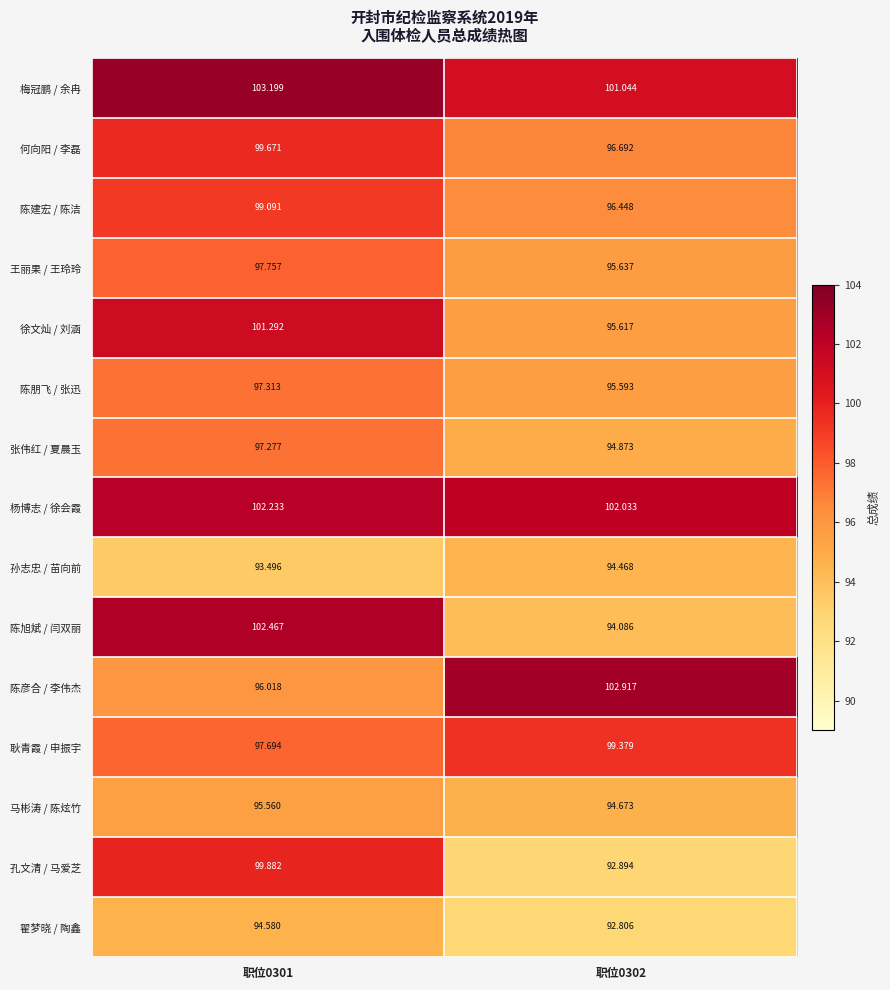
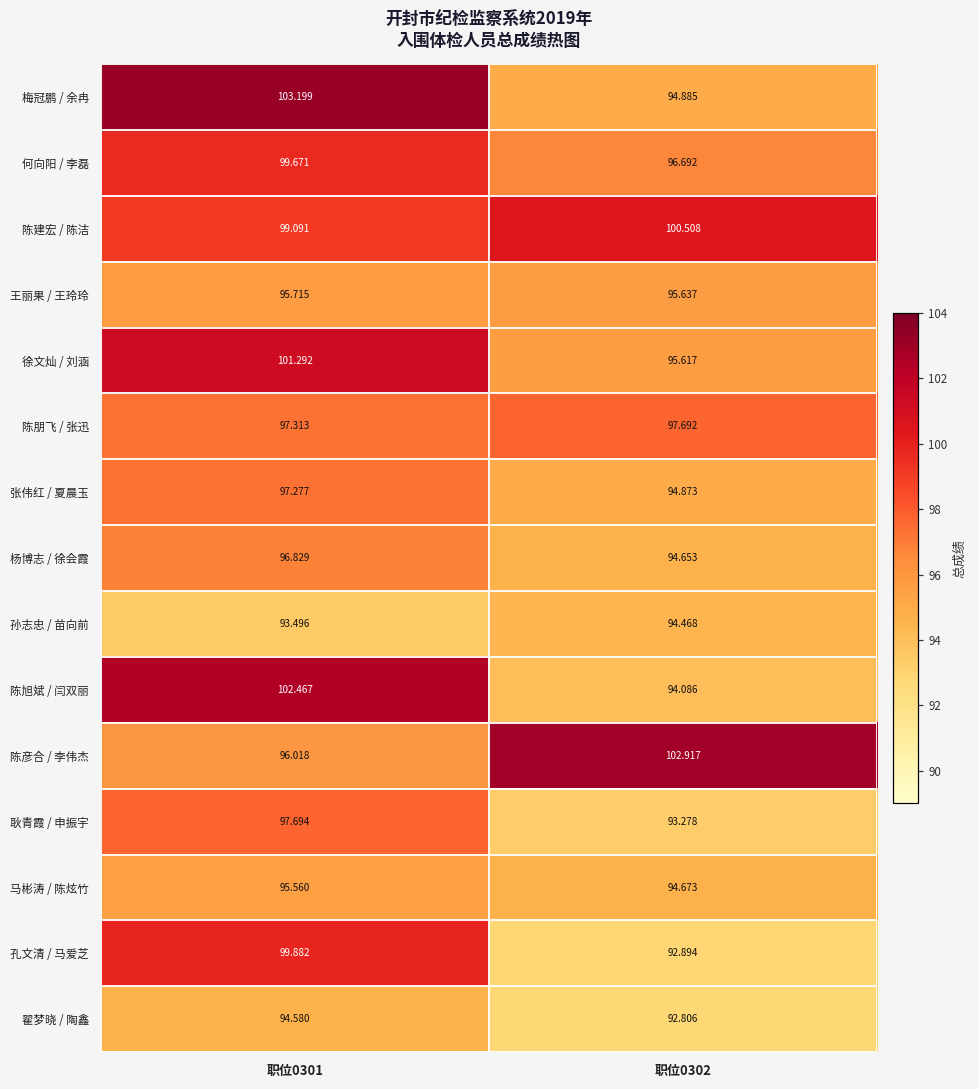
梅冠鹏 / 余冉, 职位0302: 101.044 -> 94.885
陈建宏 / 陈洁, 职位0302: 96.448 -> 100.508
王丽果 / 王玲玲, 职位0301: 97.757 -> 95.715
陈朋飞 / 张迅, 职位0302: 95.593 -> 97.692
杨博志 / 徐会霞, 职位0301: 102.233 -> 96.829
杨博志 / 徐会霞, 职位0302: 102.033 -> 94.653
耿青霞 / 申振宇, 职位0302: 99.379 -> 93.278
